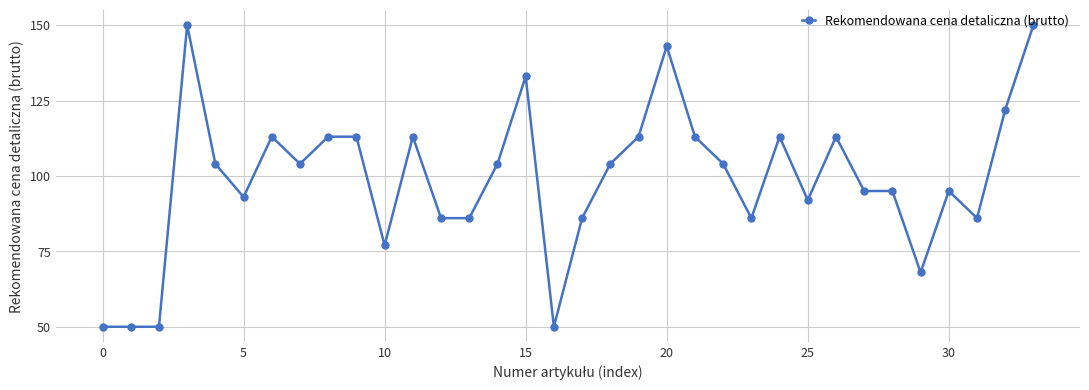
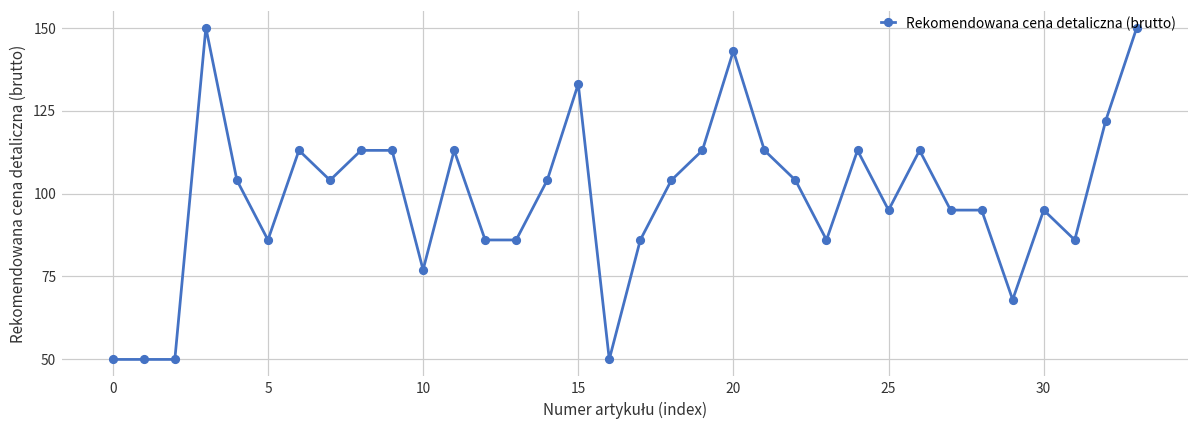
5: 93 -> 86
25: 92 -> 95
